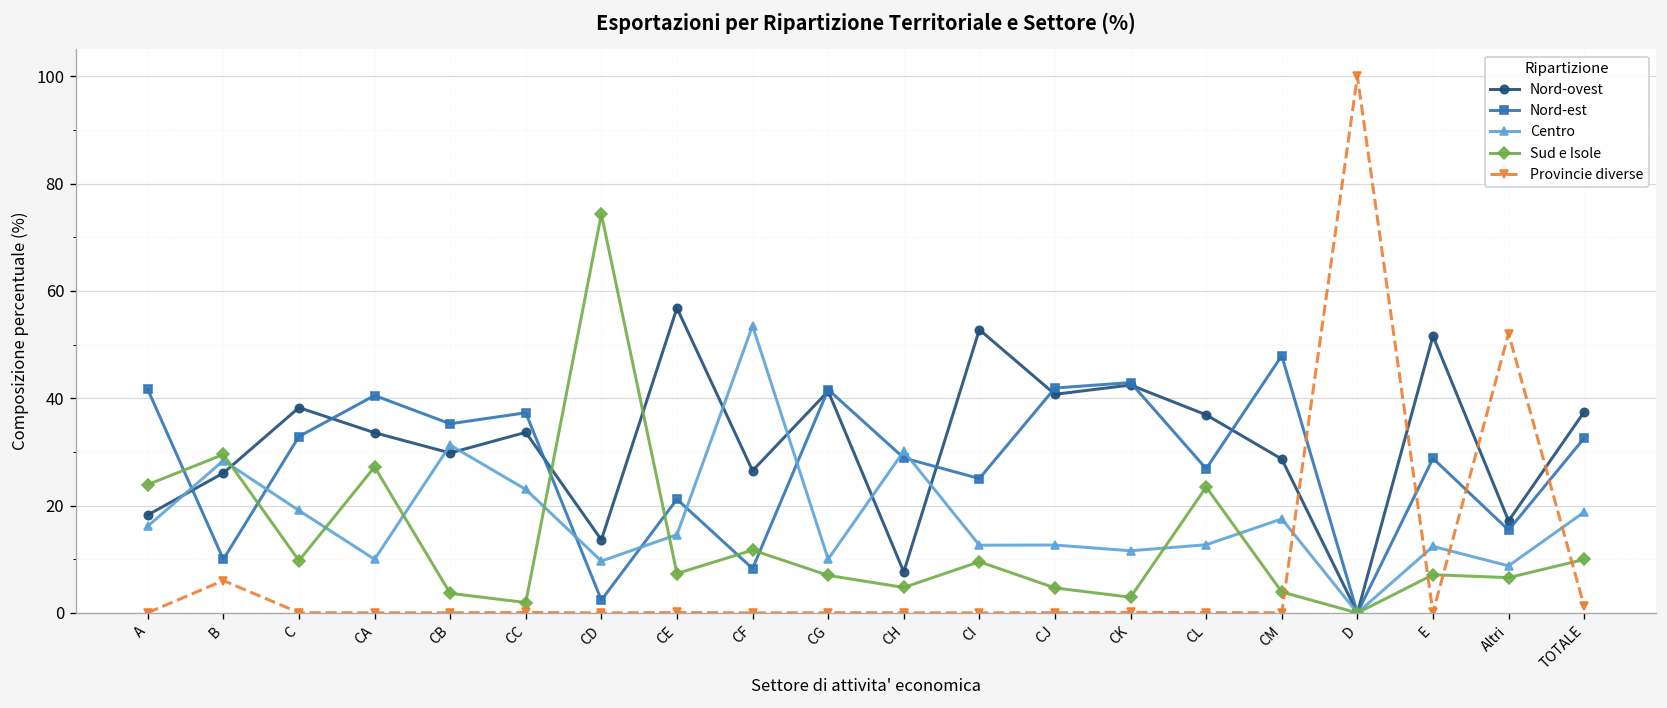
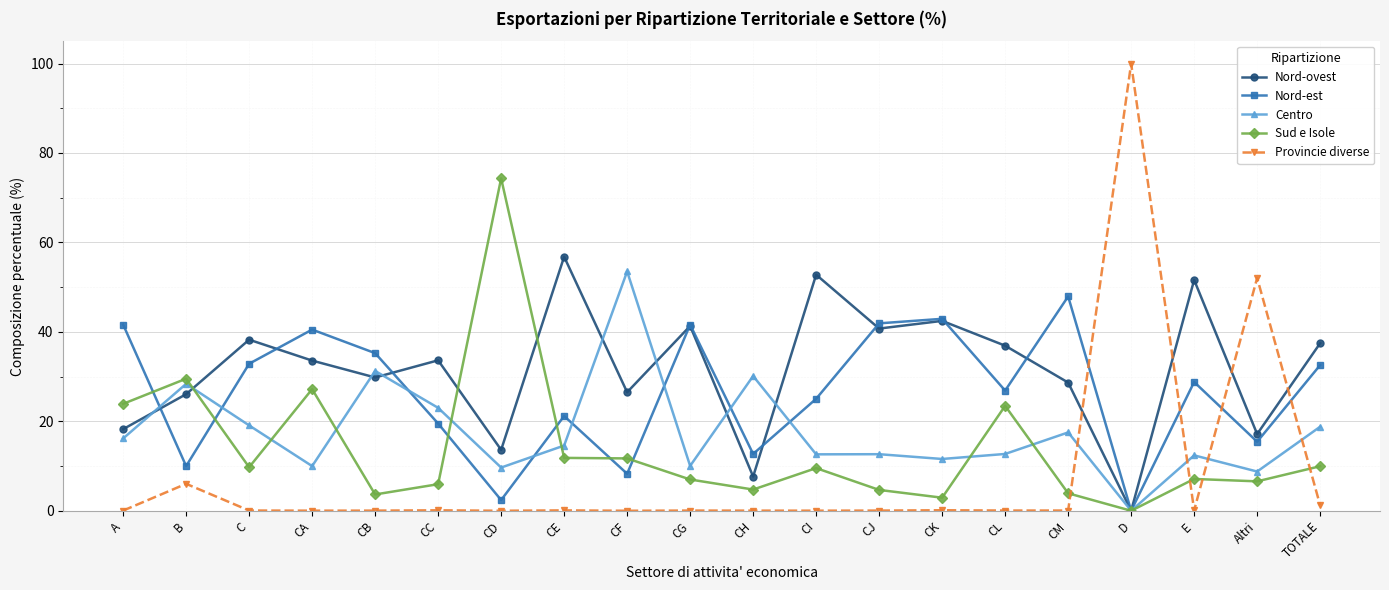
Nord-est, CC: 37 -> 20
Sud e Isole, CC: 2 -> 6
Sud e Isole, CE: 7 -> 12
Nord-est, CH: 29 -> 13
